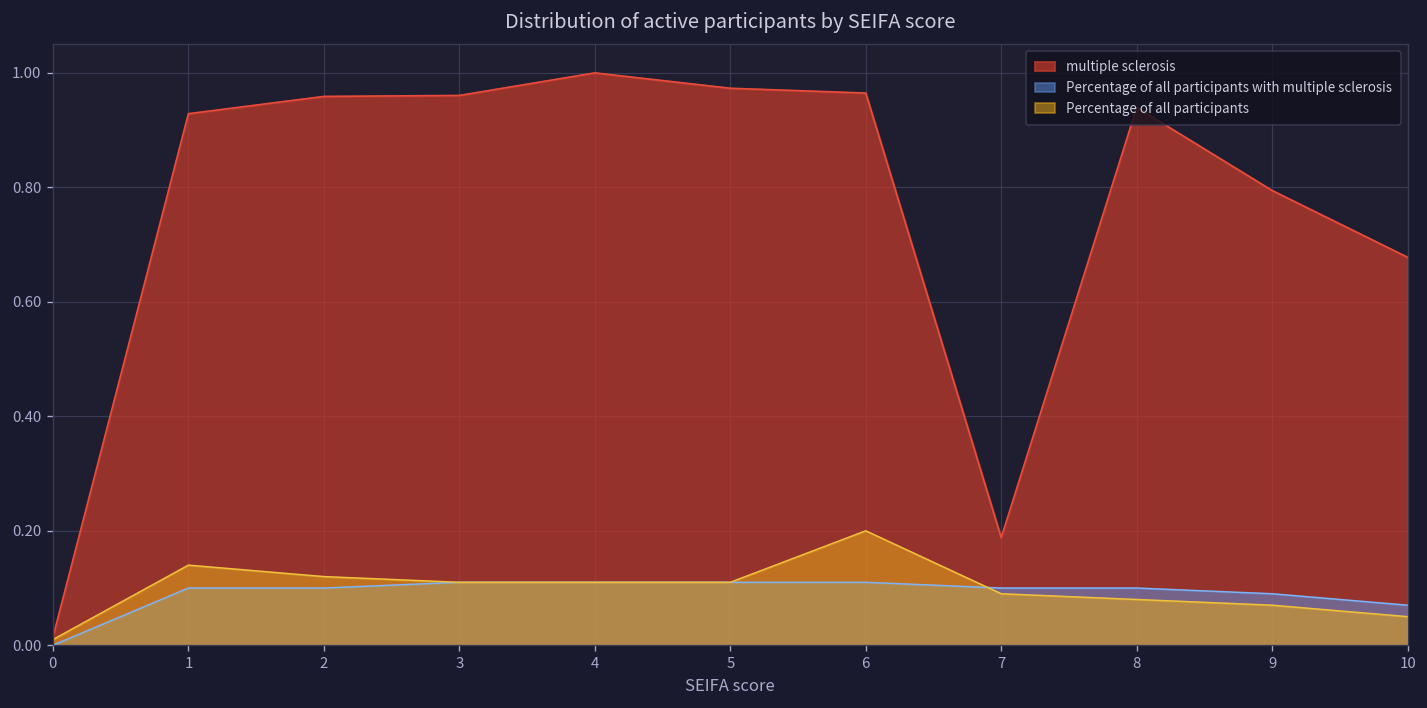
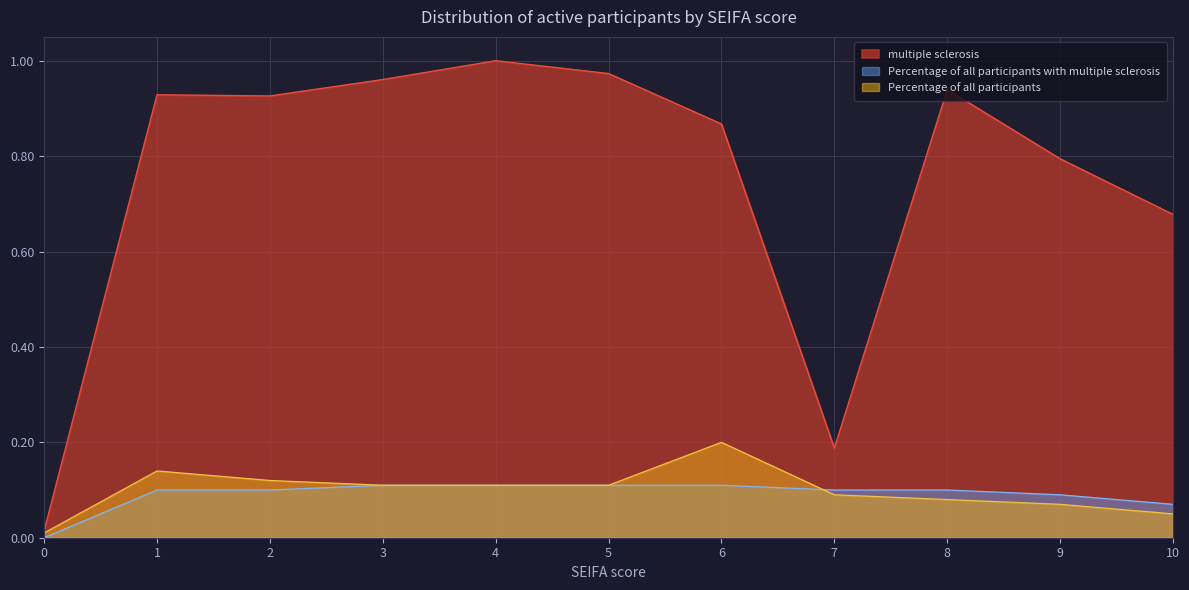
multiple sclerosis, 2: 0.96 -> 0.93
multiple sclerosis, 6: 0.96 -> 0.87
